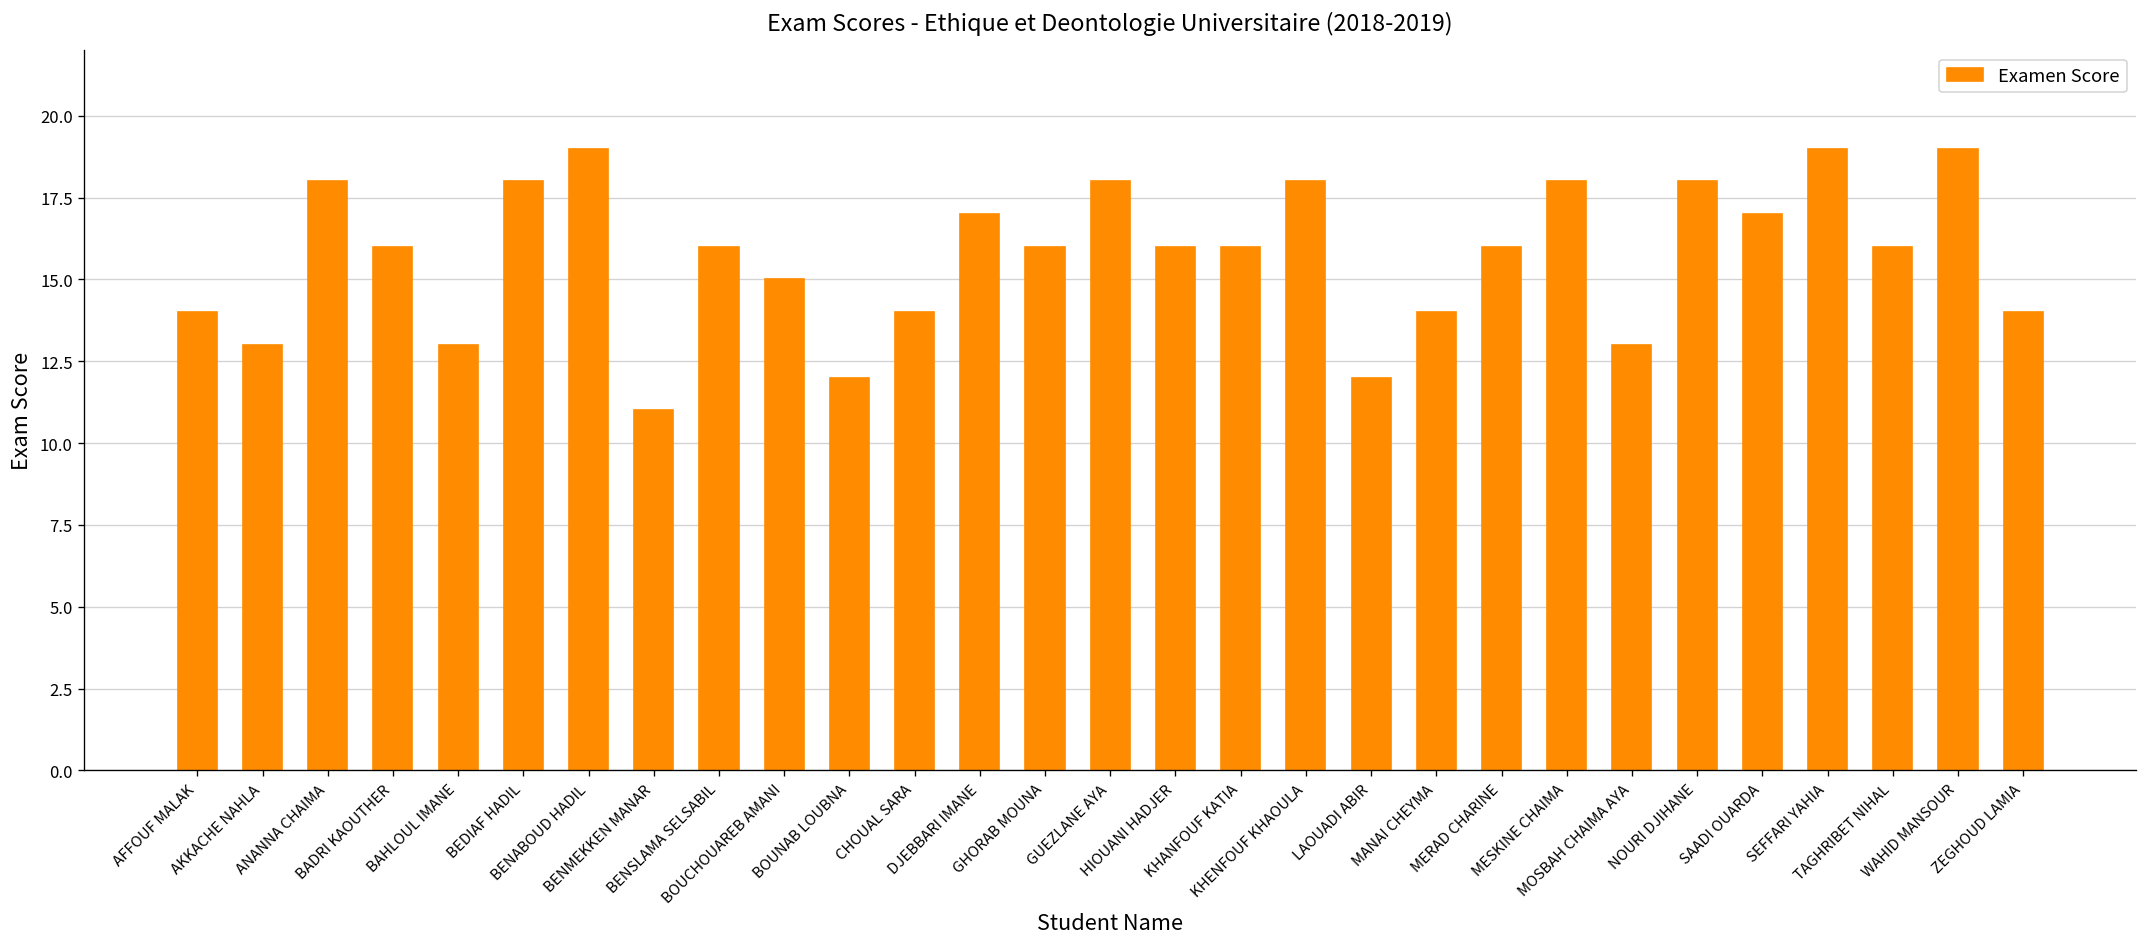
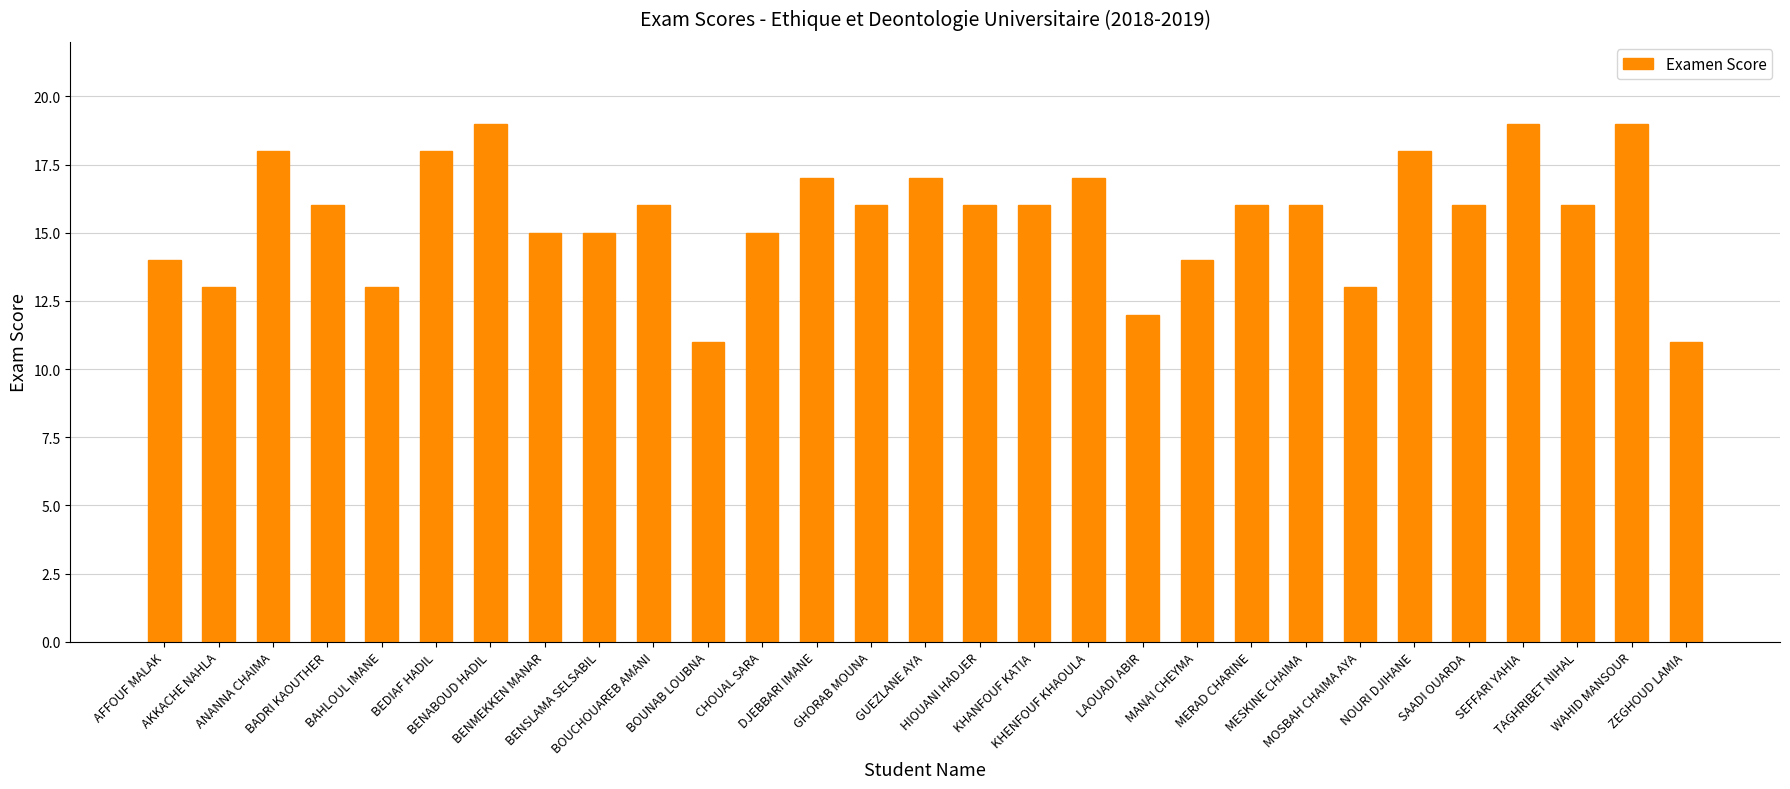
BENMEKKEN MANAR: 11 -> 15
BENSLAMA SELSABIL: 16 -> 15
BOUCHOUAREB AMANI: 15 -> 16
BOUNAB LOUBNA: 12 -> 11
CHOUAL SARA: 14 -> 15
GUEZLANE AYA: 18 -> 17
KHENFOUF KHAOULA: 18 -> 17
MESKINE CHAIMA: 18 -> 16
SAADI OUARDA: 17 -> 16
ZEGHOUD LAMIA: 14 -> 11
